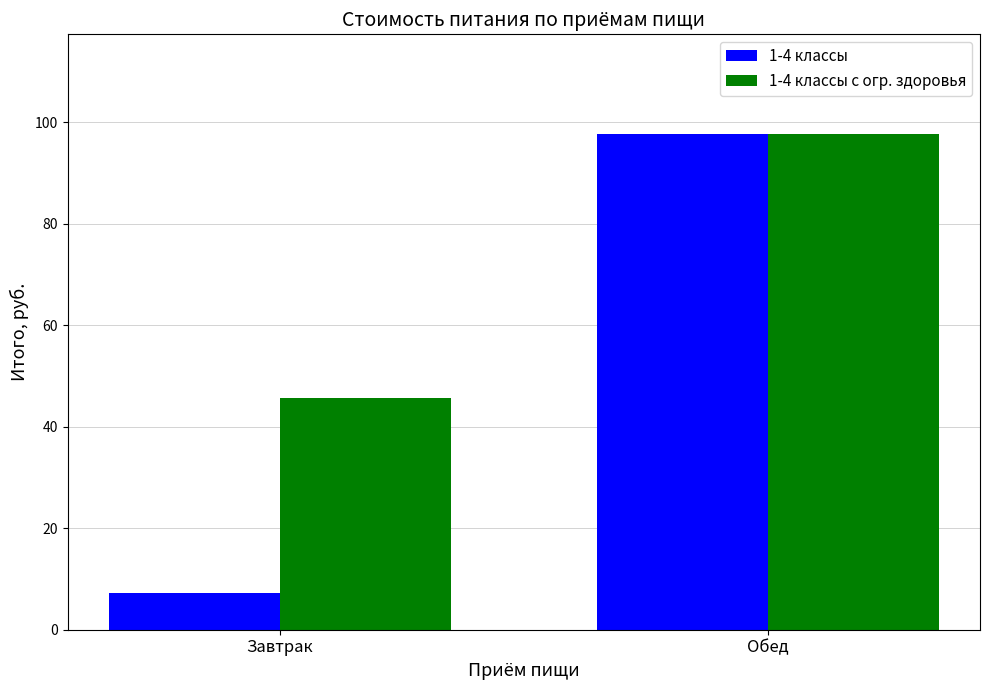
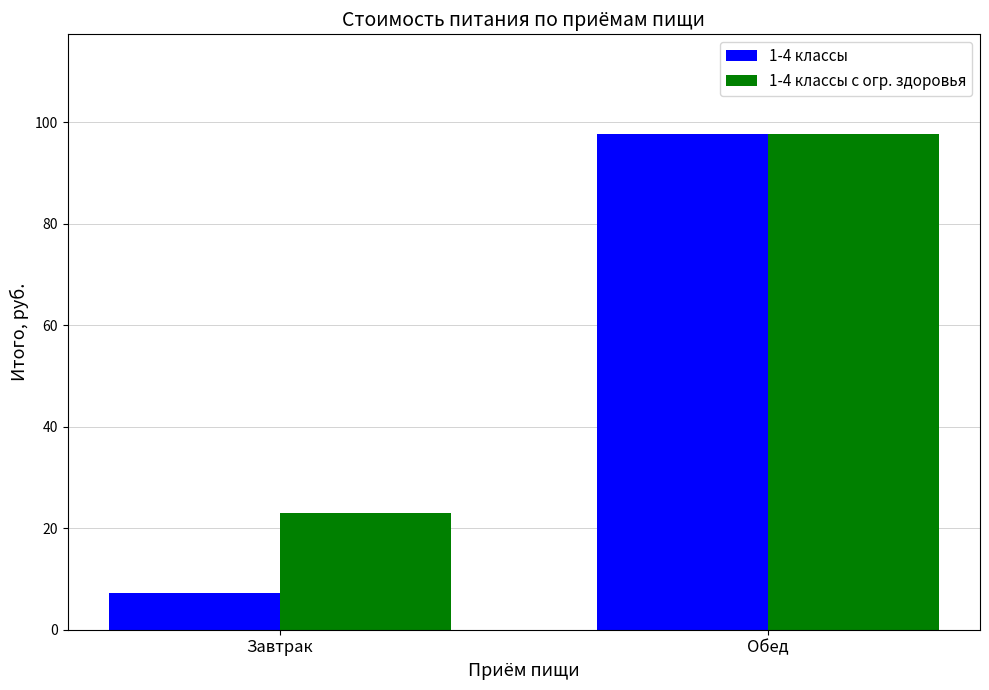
1-4 классы с огр. здоровья, Завтрак: 46 -> 23
